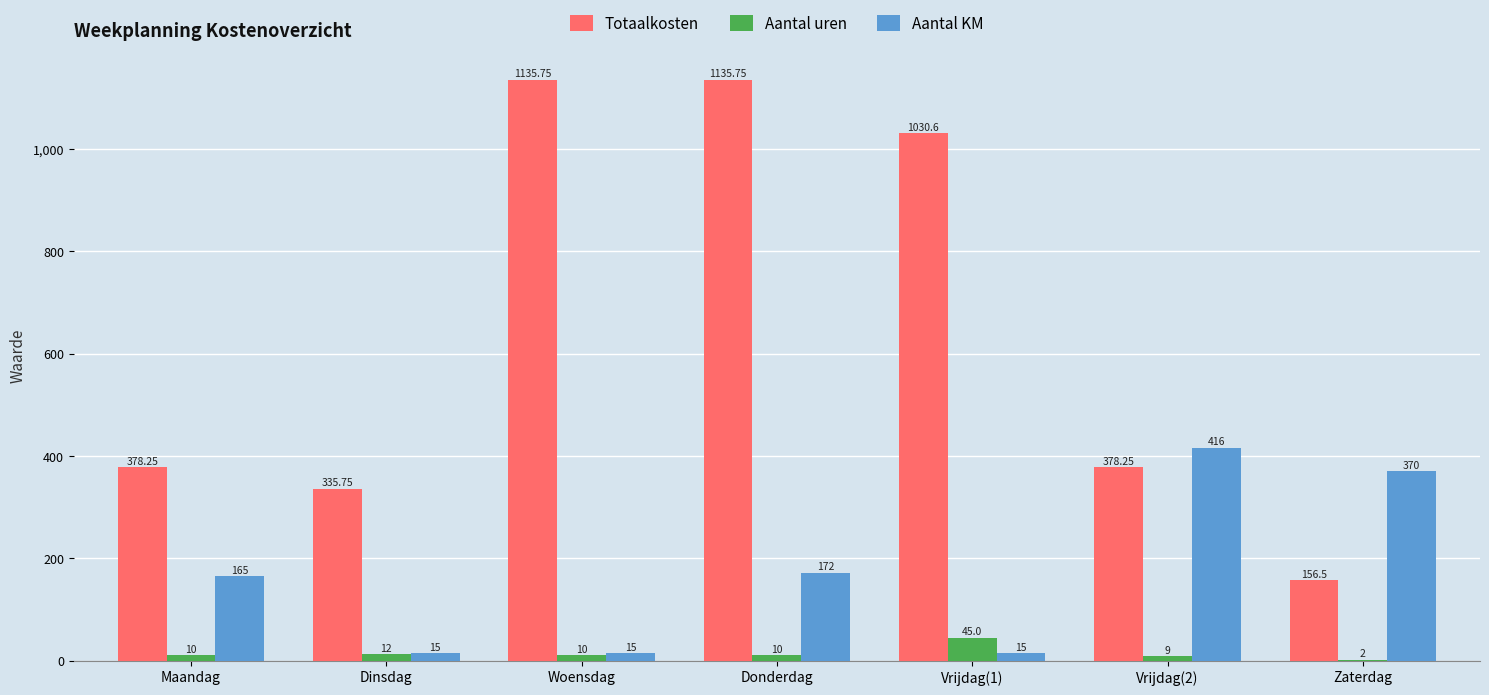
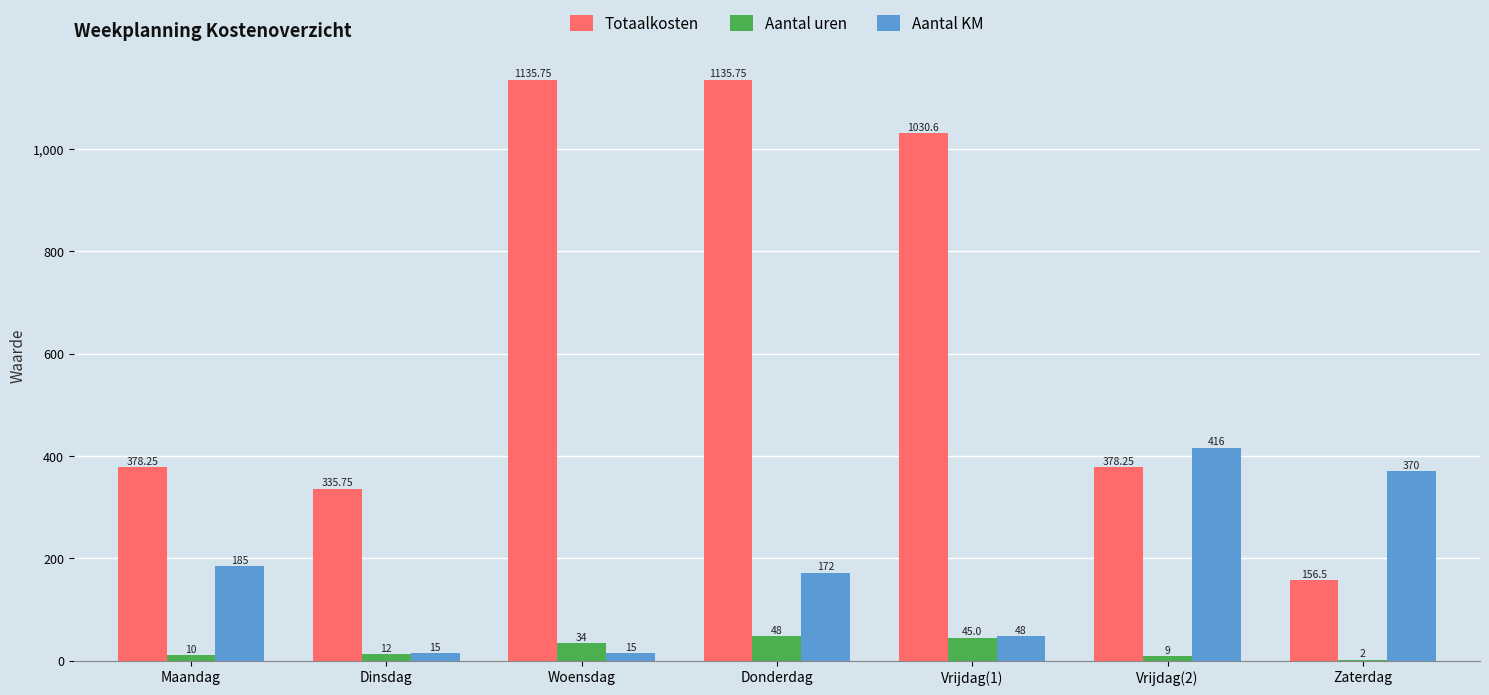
Aantal KM, Maandag: 165 -> 185
Aantal uren, Woensdag: 10 -> 34
Aantal uren, Donderdag: 10 -> 48
Aantal KM, Vrijdag(1): 15 -> 48
